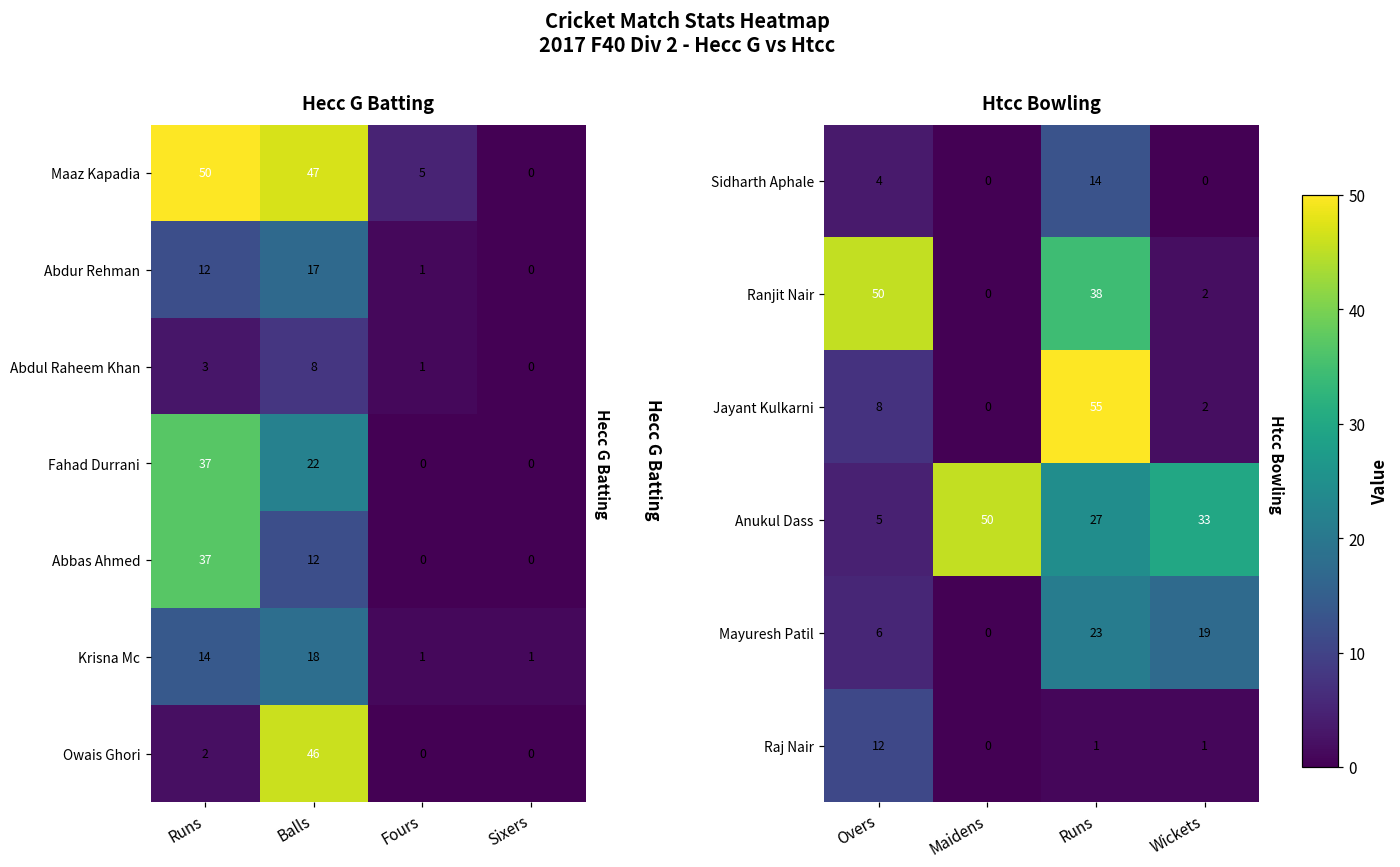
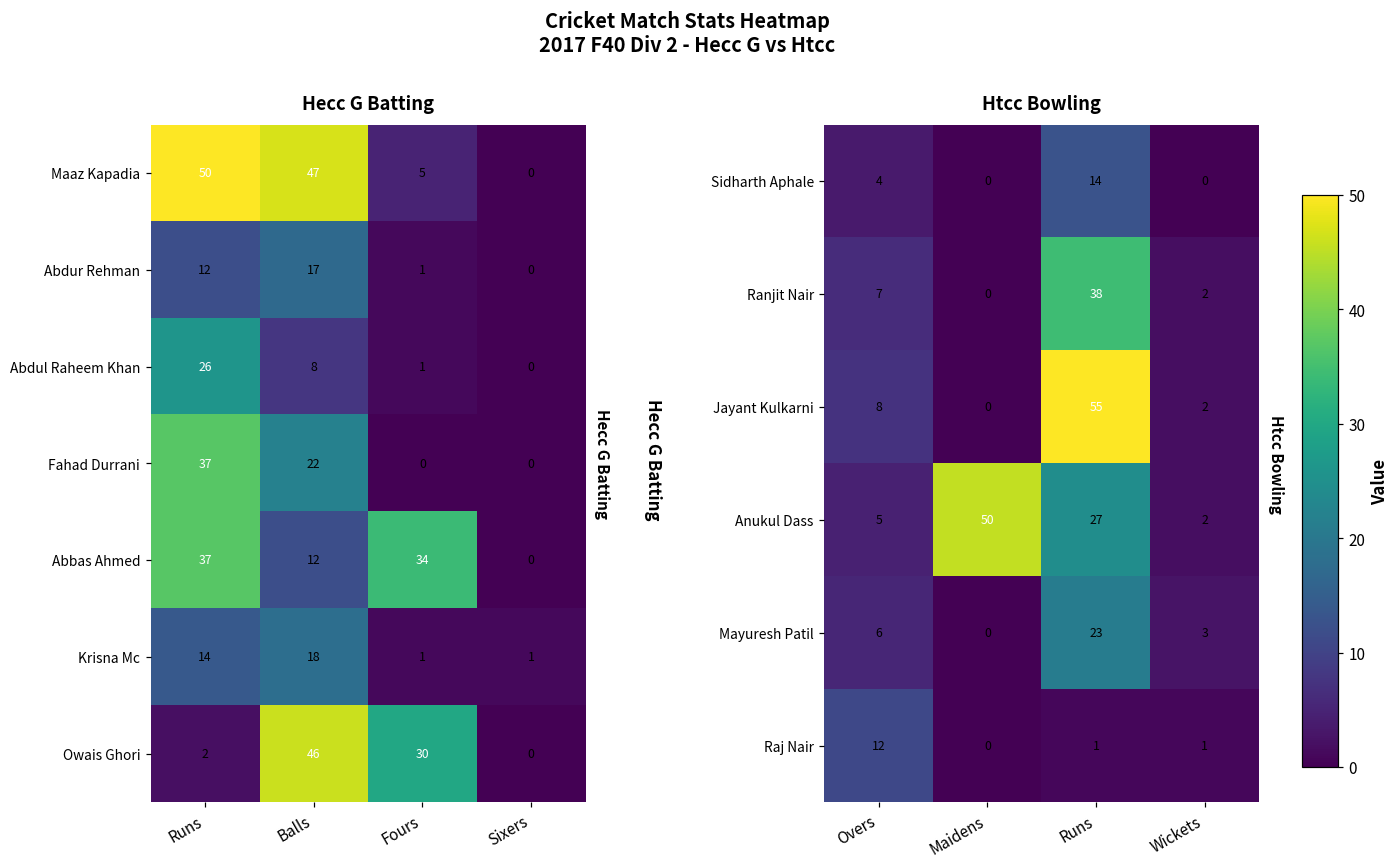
Hecc G Batting, Abdul Raheem Khan, Runs: 3 -> 26
Hecc G Batting, Abbas Ahmed, Fours: 0 -> 34
Hecc G Batting, Owais Ghori, Fours: 0 -> 30
Htcc Bowling, Ranjit Nair, Overs: 50 -> 7
Htcc Bowling, Anukul Dass, Wickets: 33 -> 2
Htcc Bowling, Mayuresh Patil, Wickets: 19 -> 3
